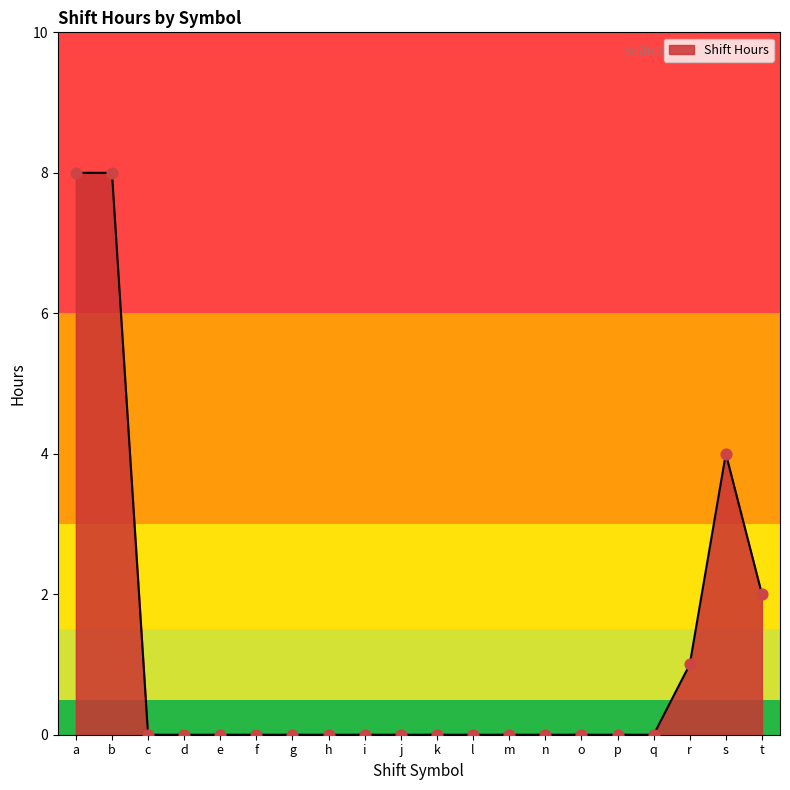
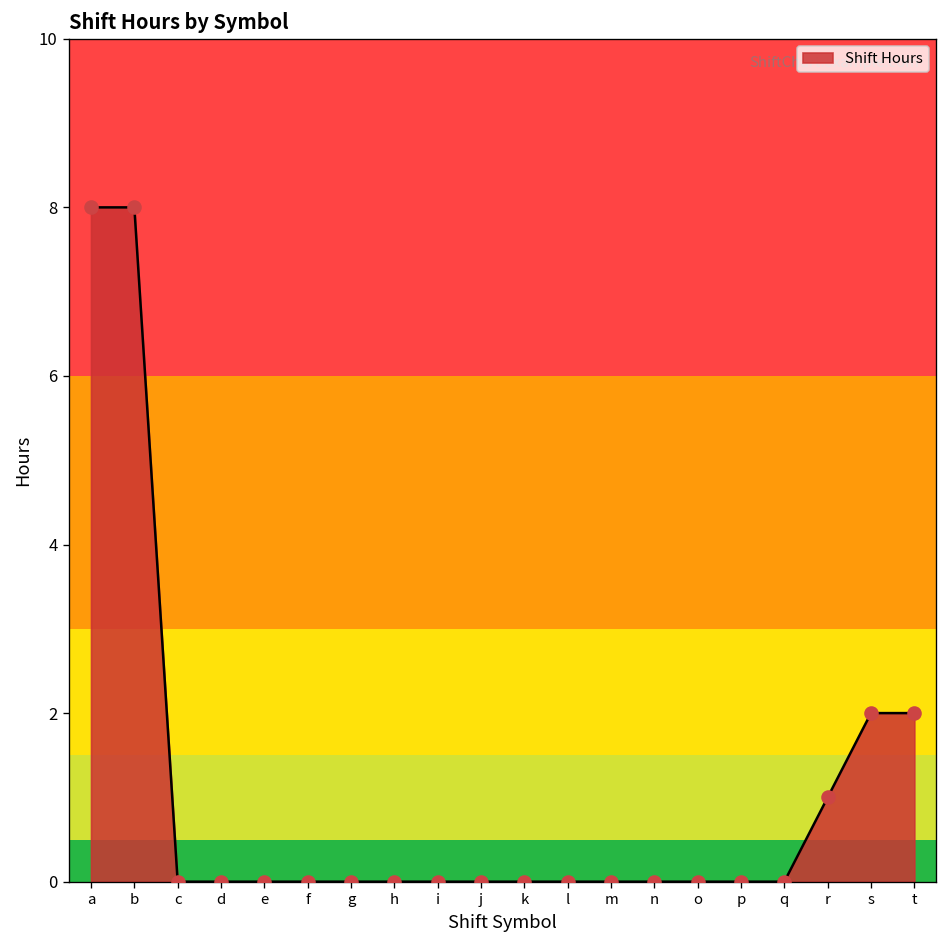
s: 4 -> 2
